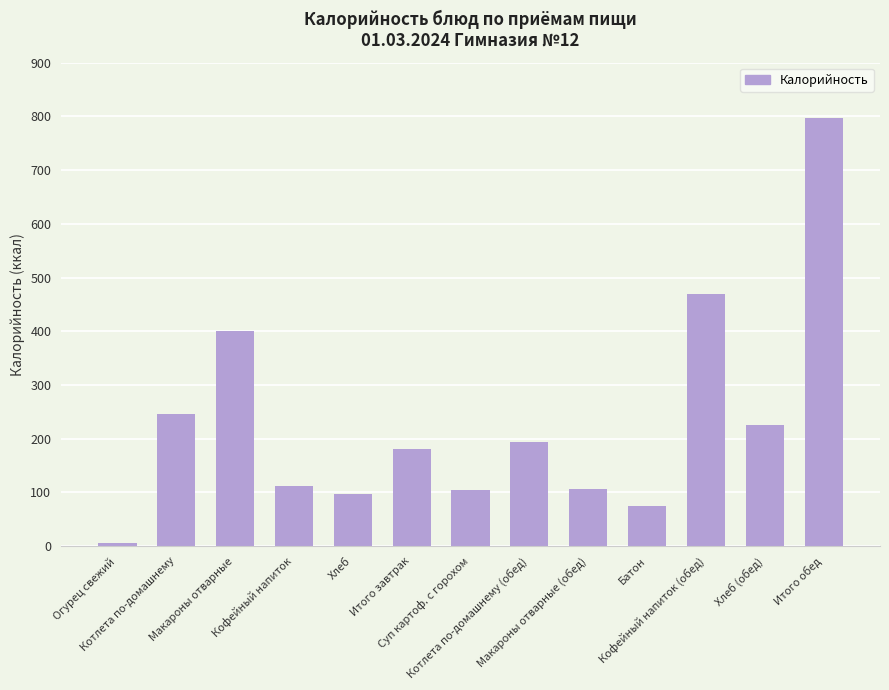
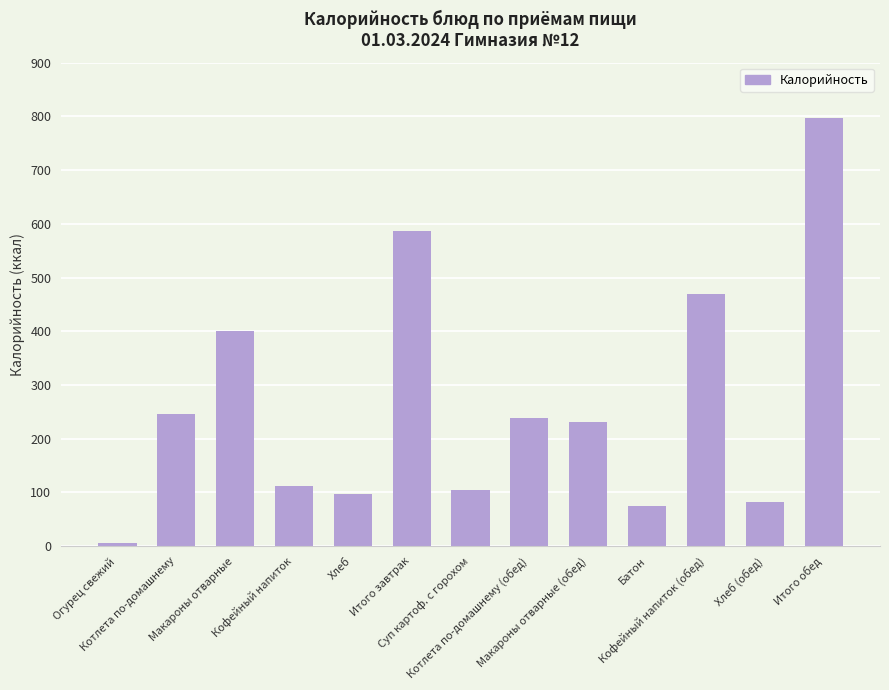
Итого завтрак: 180 -> 590
Котлета по-домашнему (обед): 190 -> 240
Макароны отварные (обед): 110 -> 230
Хлеб (обед): 230 -> 80
